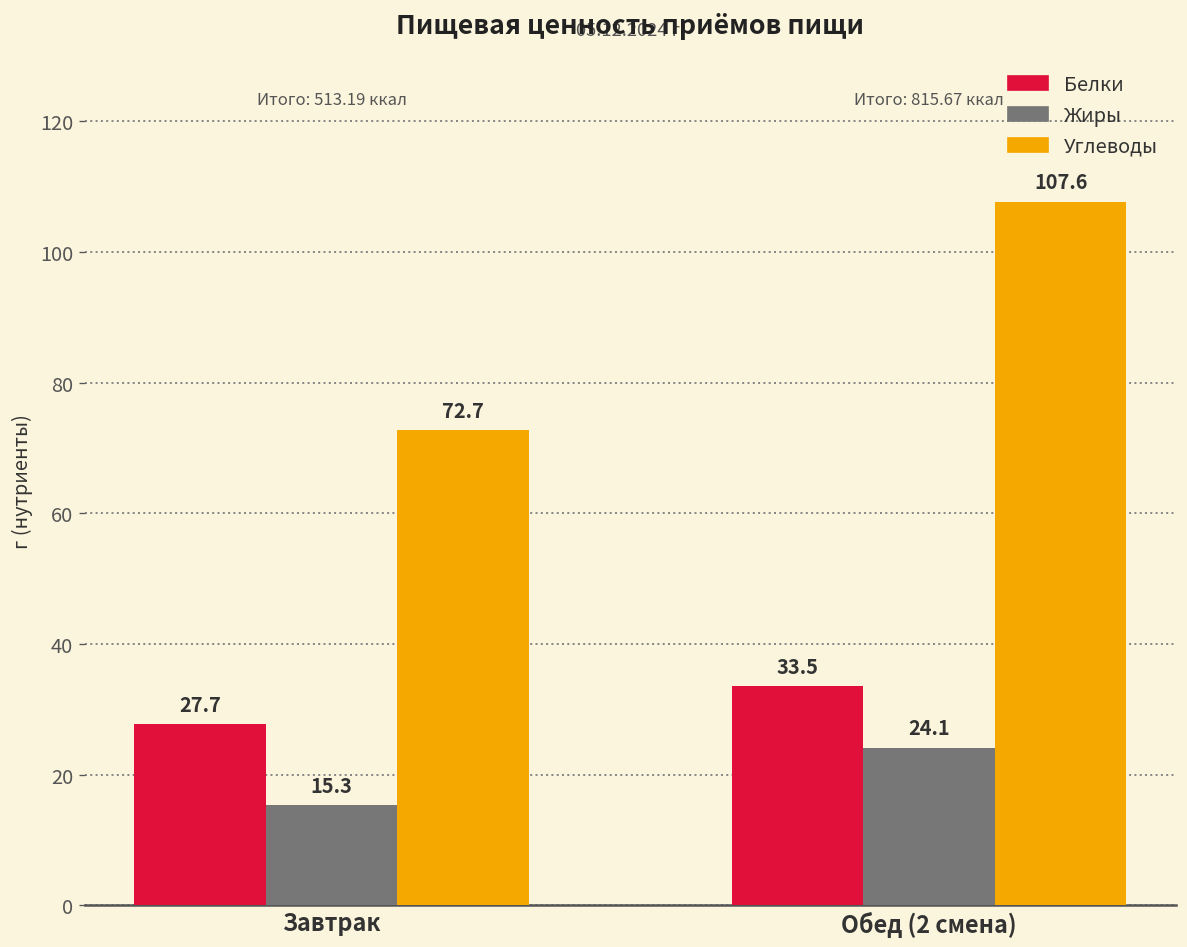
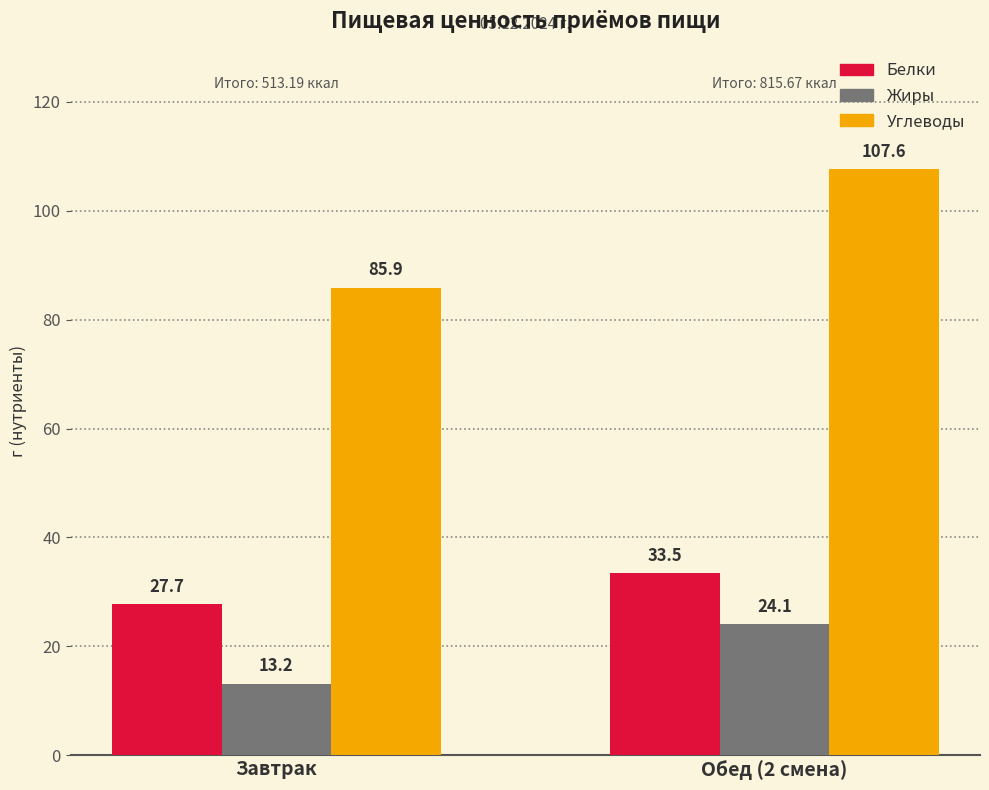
Жиры, Завтрак: 15.3 -> 13.2
Углеводы, Завтрак: 72.7 -> 85.9
